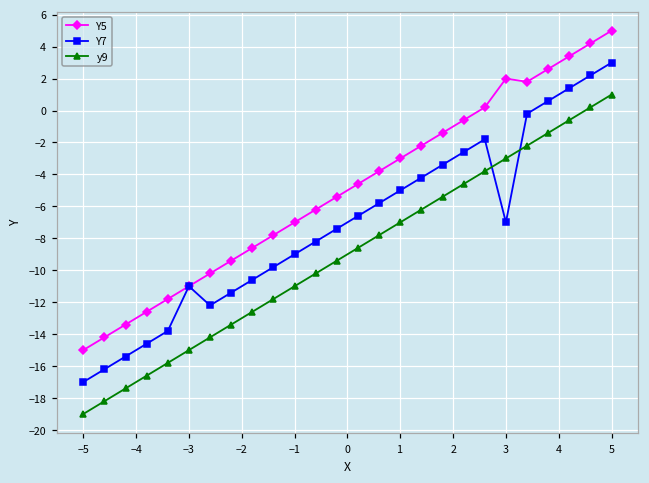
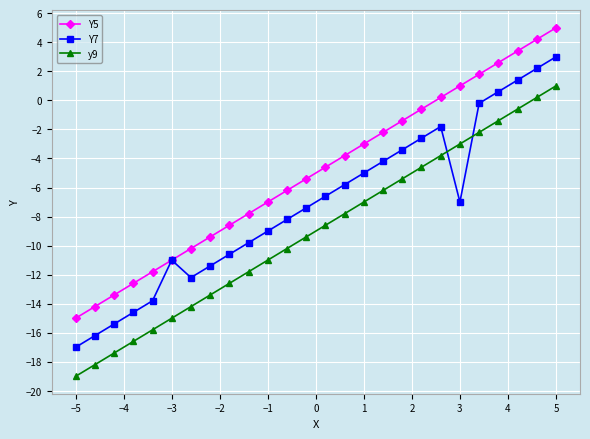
Y5, 3: 2 -> 1
